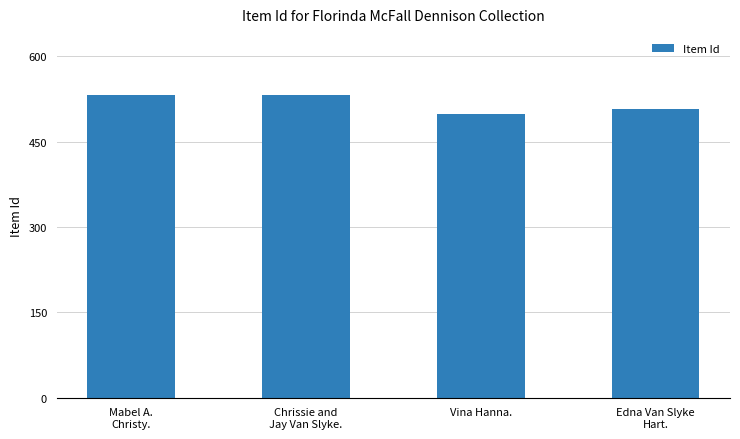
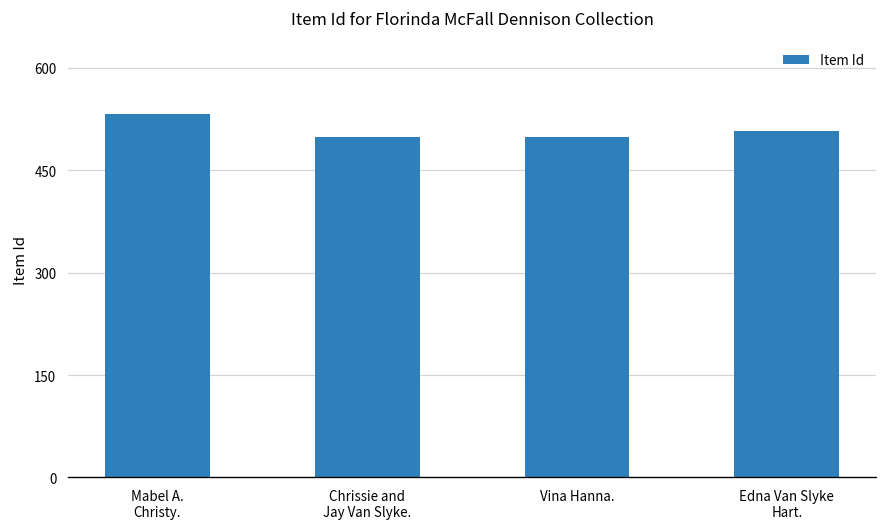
Chrissie and Jay Van Slyke.: 530 -> 500
